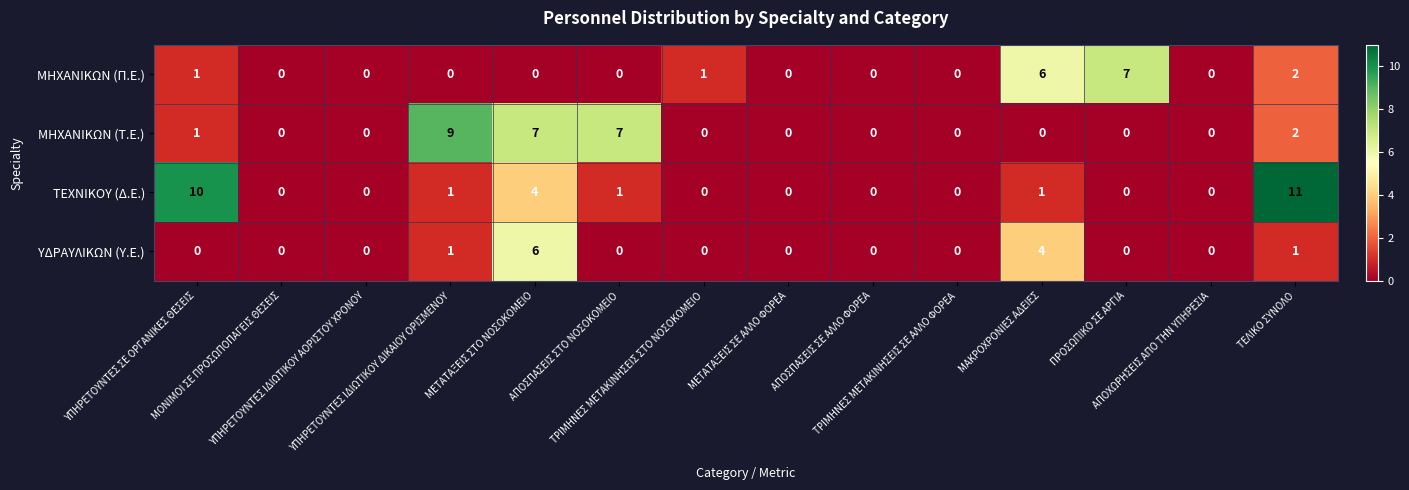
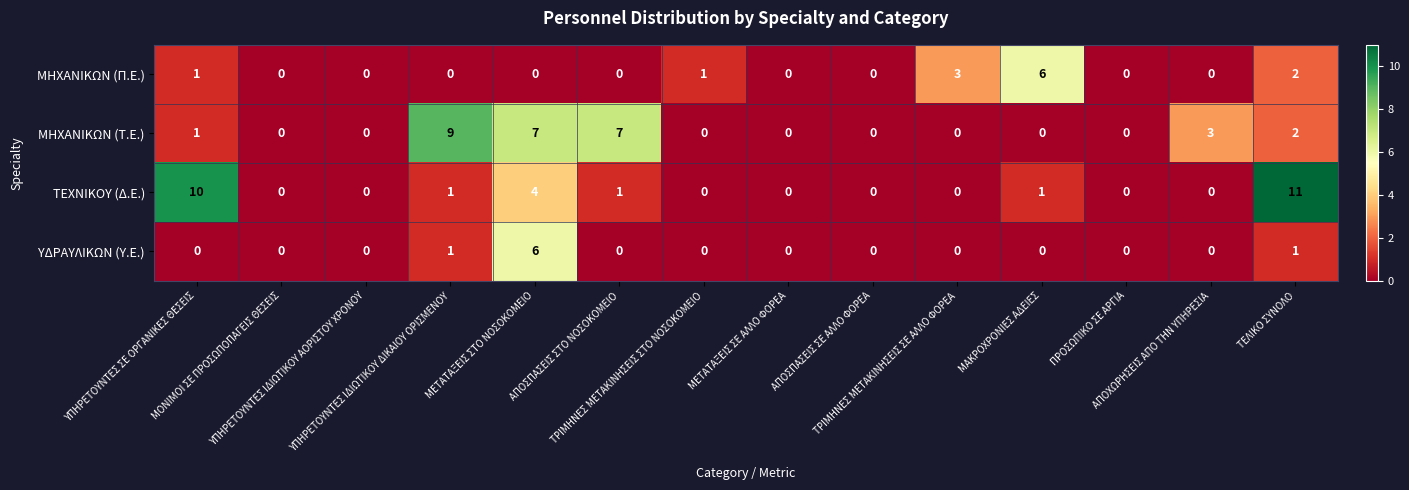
ΜΗΧΑΝΙΚΩΝ (Π.Ε.), ΤΡΙΜΗΝΕΣ ΜΕΤΑΚΙΝΗΣΕΙΣ ΣΕ ΑΛΛΟ ΦΟΡΕΑ: 0 -> 3
ΜΗΧΑΝΙΚΩΝ (Π.Ε.), ΠΡΟΣΩΠΙΚΟ ΣΕ ΑΡΓΙΑ: 7 -> 0
ΜΗΧΑΝΙΚΩΝ (Τ.Ε.), ΑΠΟΧΩΡΗΣΕΙΣ ΑΠΟ ΤΗΝ ΥΠΗΡΕΣΙΑ: 0 -> 3
ΥΔΡΑΥΛΙΚΩΝ (Υ.Ε.), ΜΑΚΡΟΧΡΟΝΙΕΣ ΑΔΕΙΕΣ: 4 -> 0
